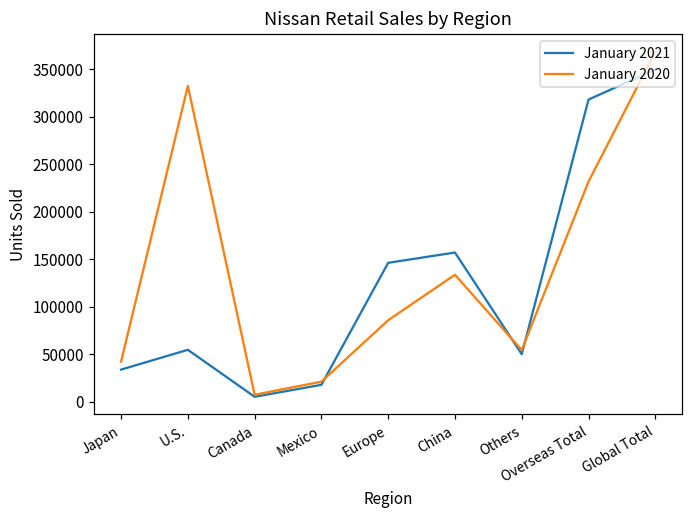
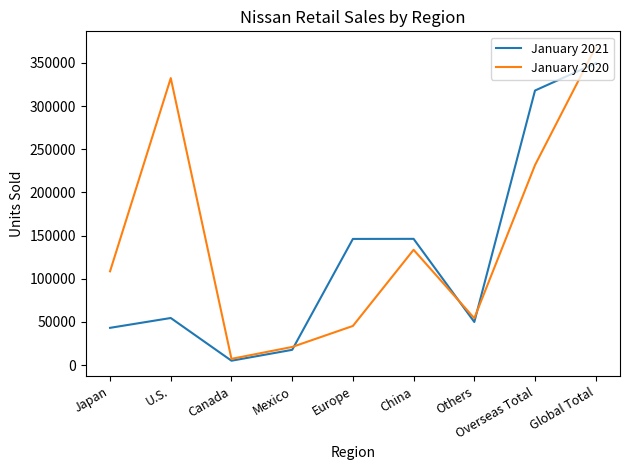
January 2021, Japan: 30000 -> 40000
January 2020, Japan: 40000 -> 110000
January 2020, Europe: 90000 -> 50000
January 2021, China: 160000 -> 150000
